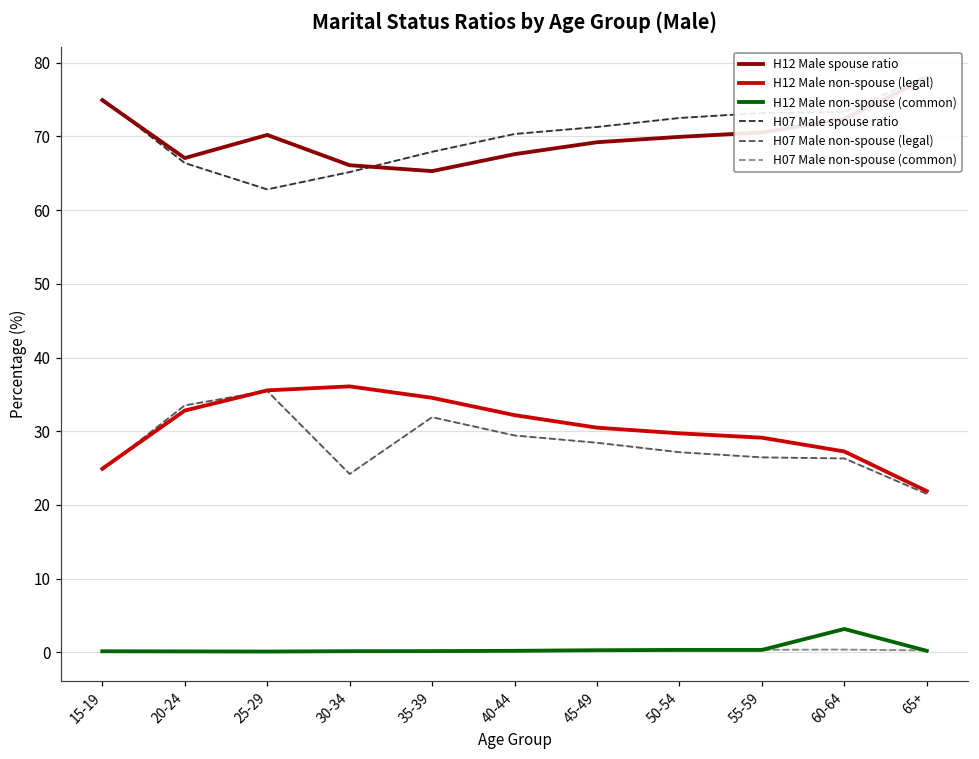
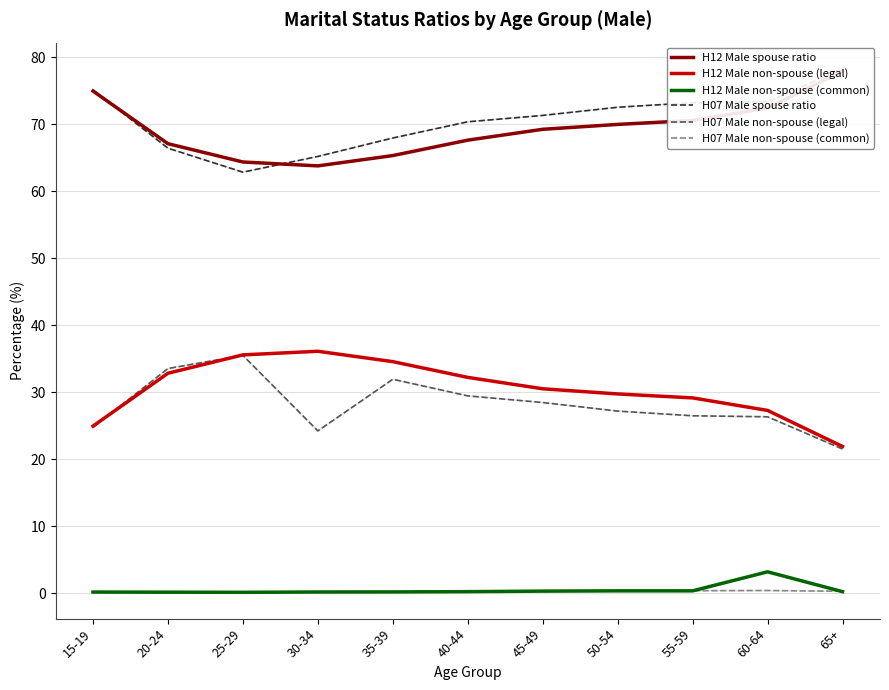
H12 Male spouse ratio, 25-29: 70 -> 64
H12 Male spouse ratio, 30-34: 66 -> 64
